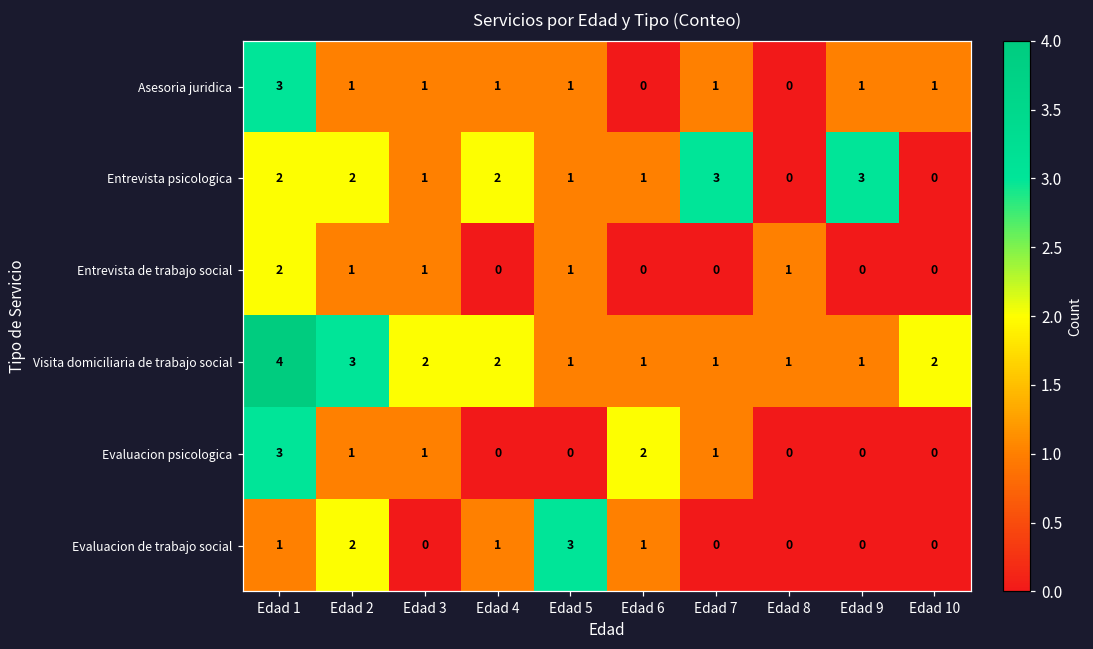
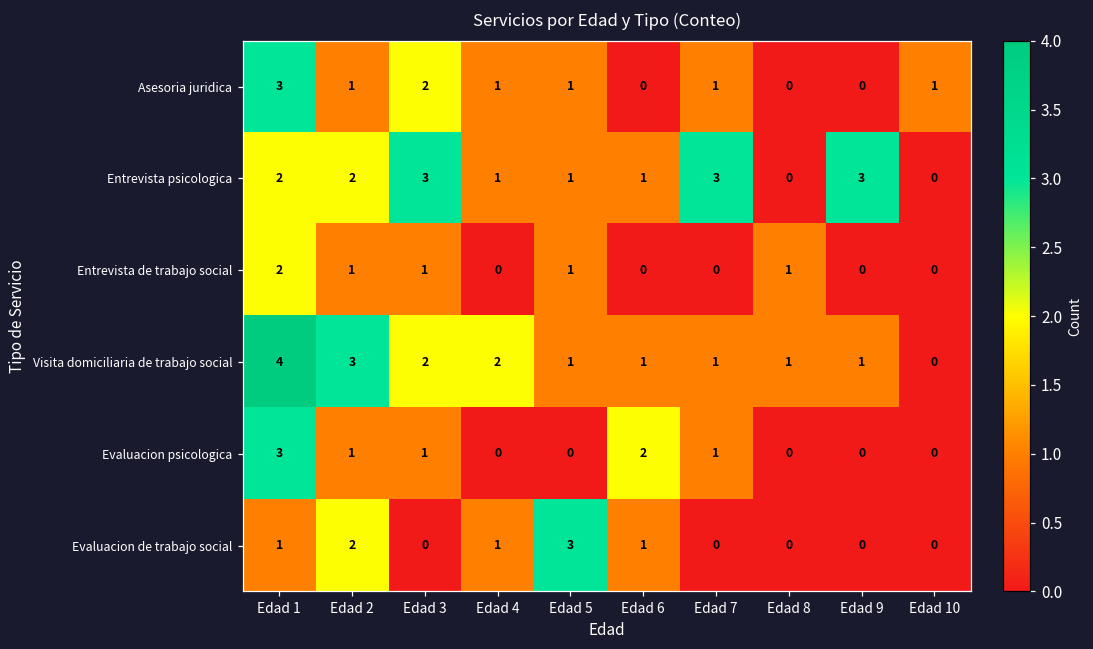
Asesoria juridica, Edad 3: 1 -> 2
Asesoria juridica, Edad 9: 1 -> 0
Entrevista psicologica, Edad 3: 1 -> 3
Entrevista psicologica, Edad 4: 2 -> 1
Visita domiciliaria de trabajo social, Edad 10: 2 -> 0
